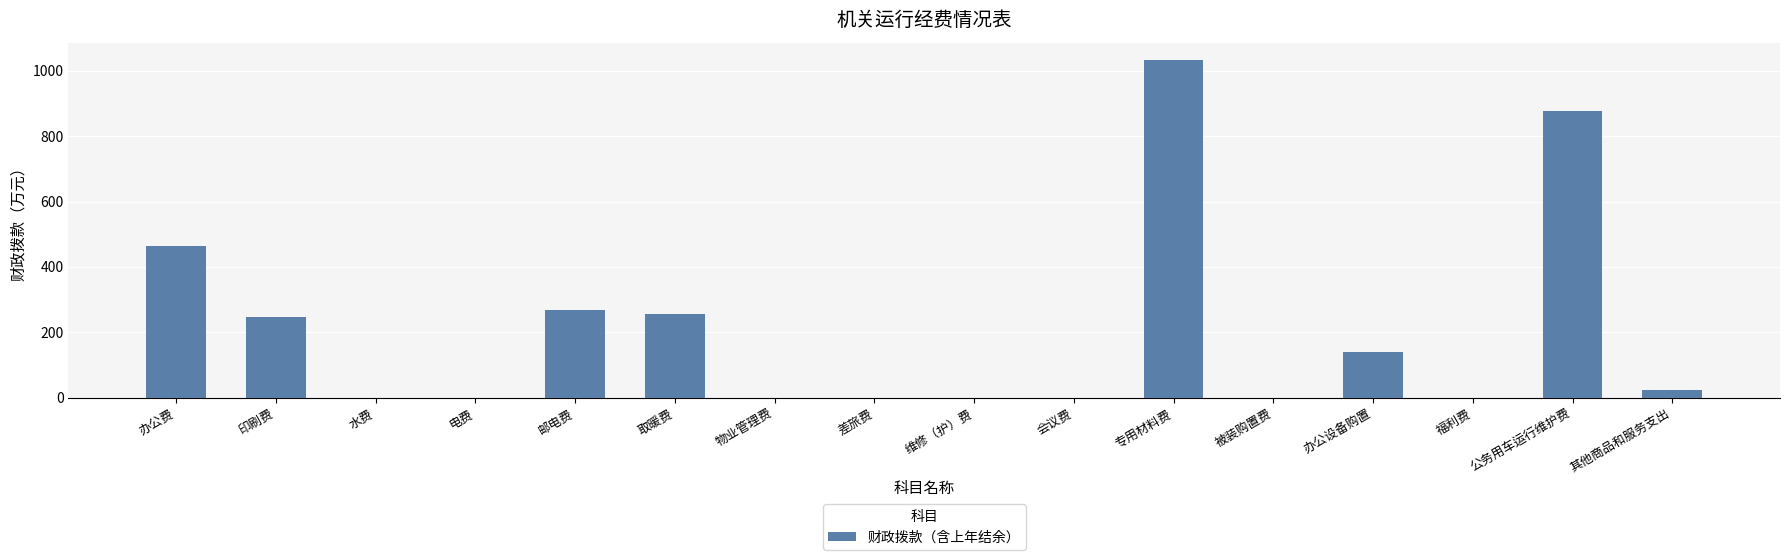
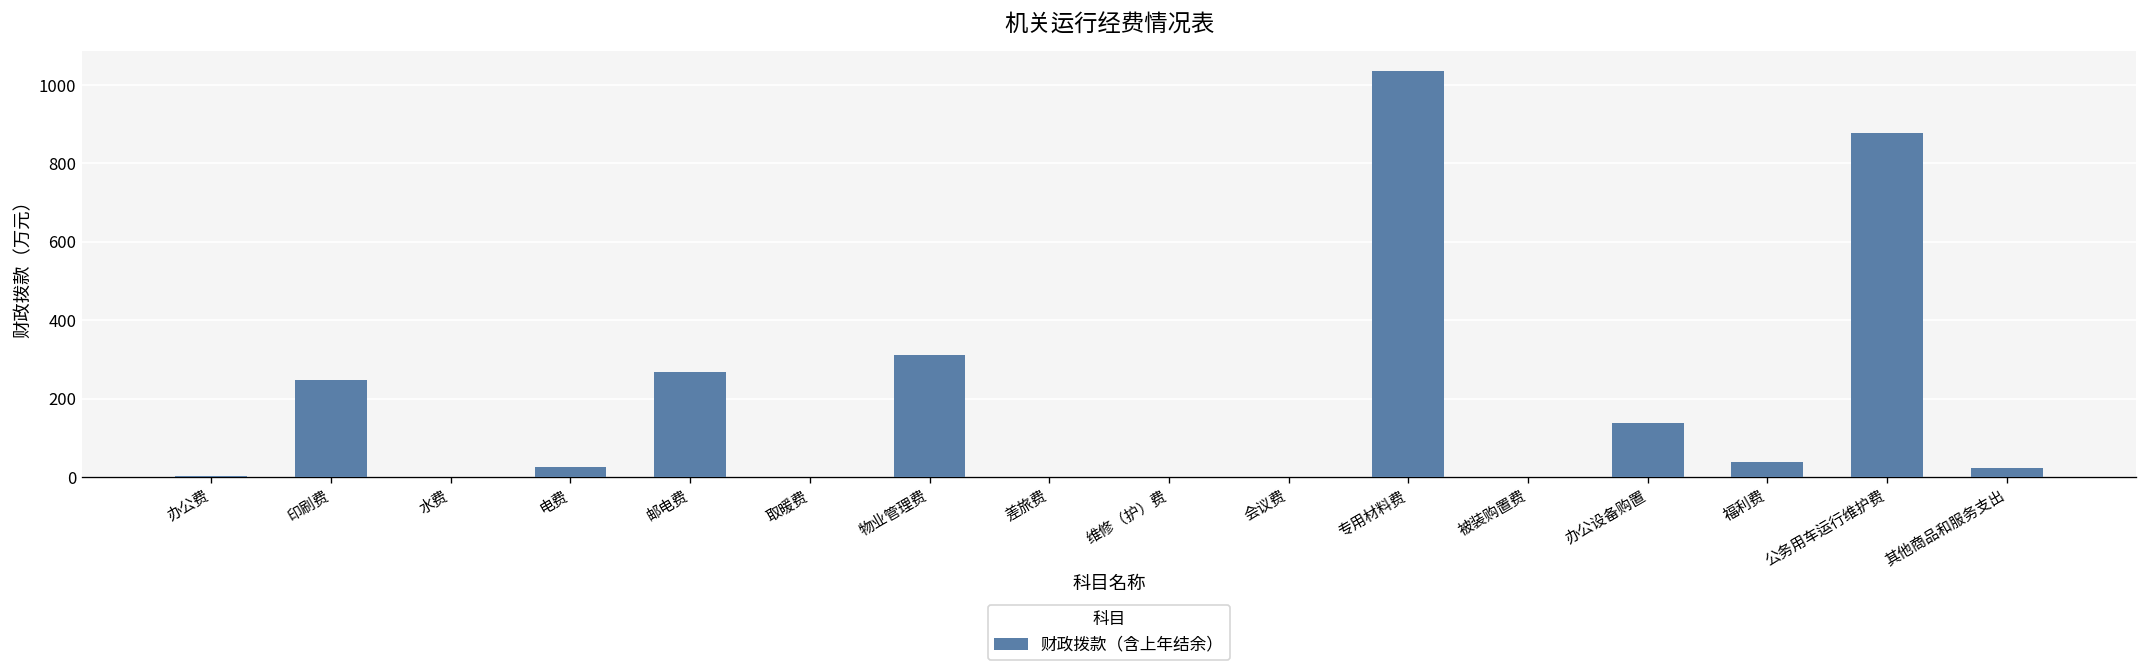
办公费: 470 -> 0
电费: 0 -> 30
取暖费: 260 -> 0
物业管理费: 0 -> 310
福利费: 0 -> 40
